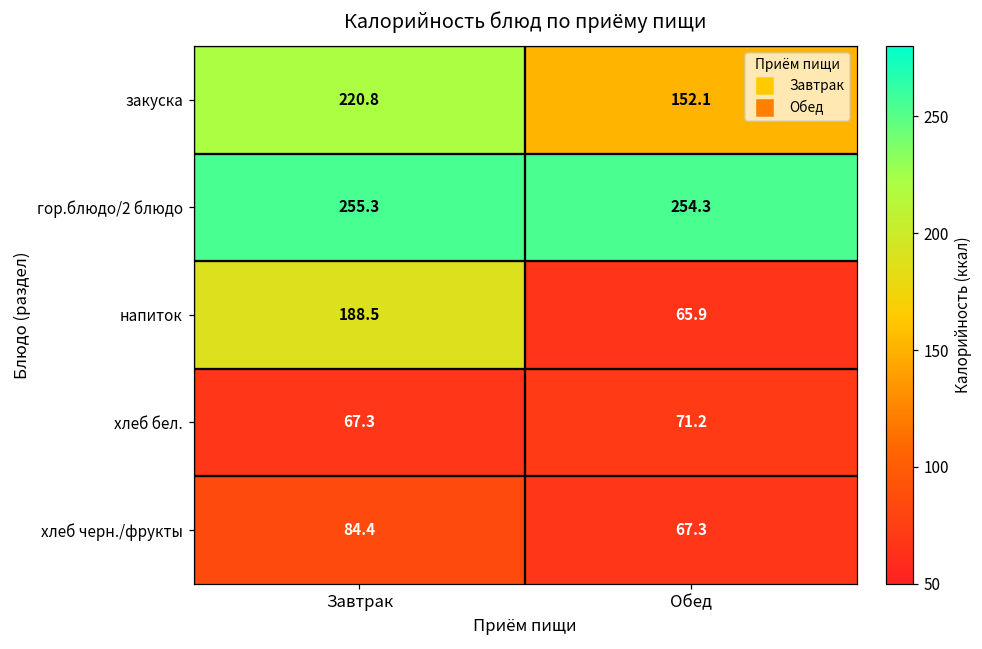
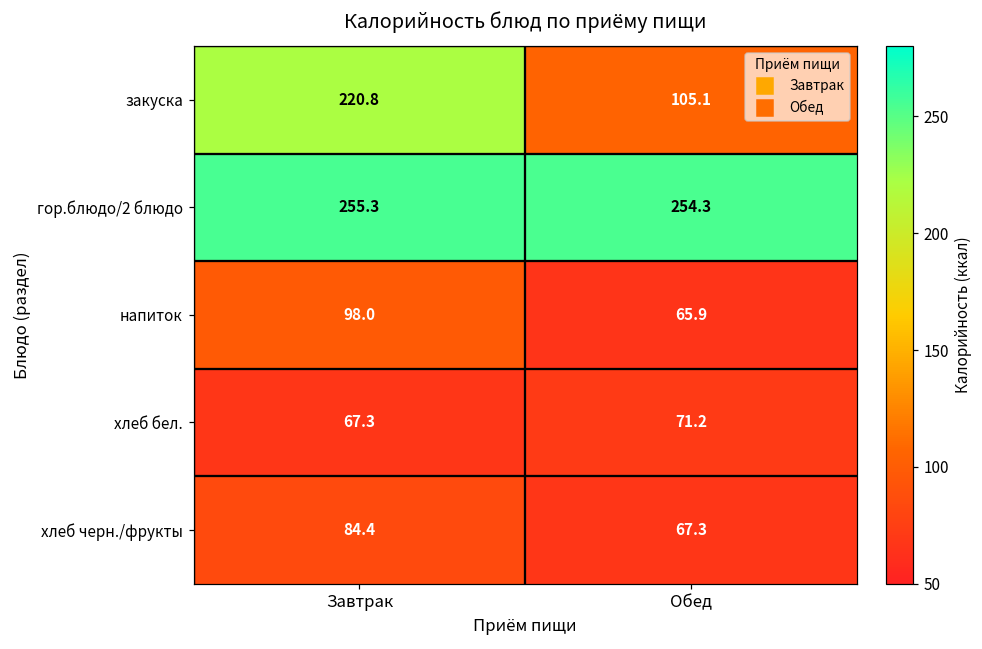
закуска, Обед: 152.1 -> 105.1
напиток, Завтрак: 188.5 -> 98.0
